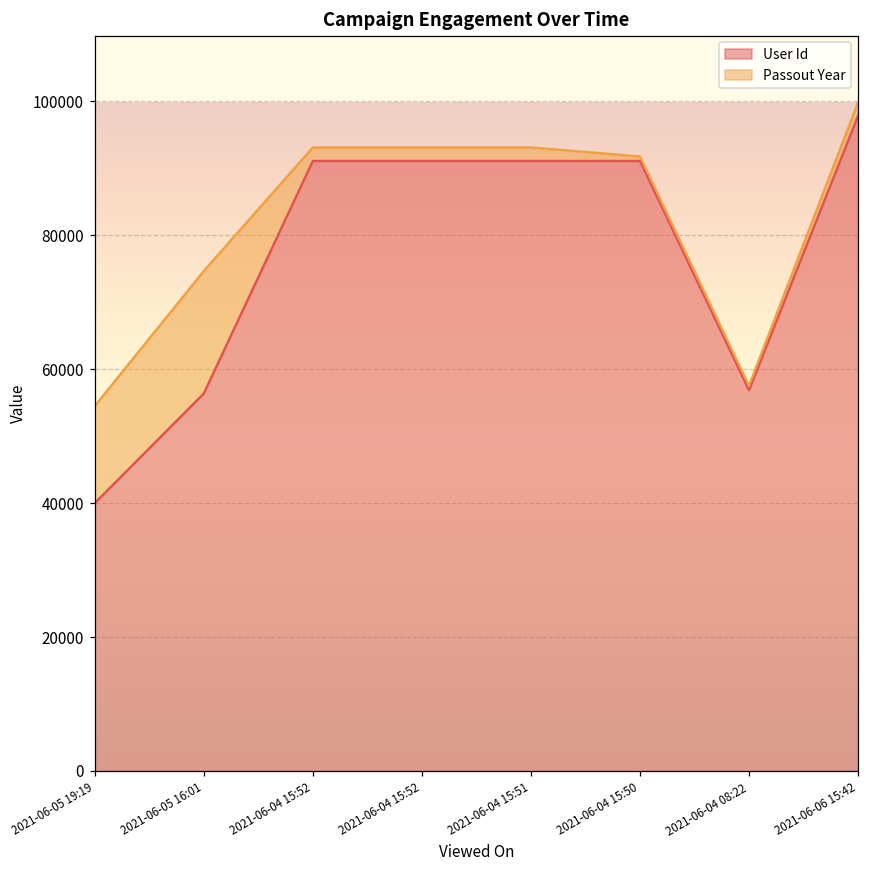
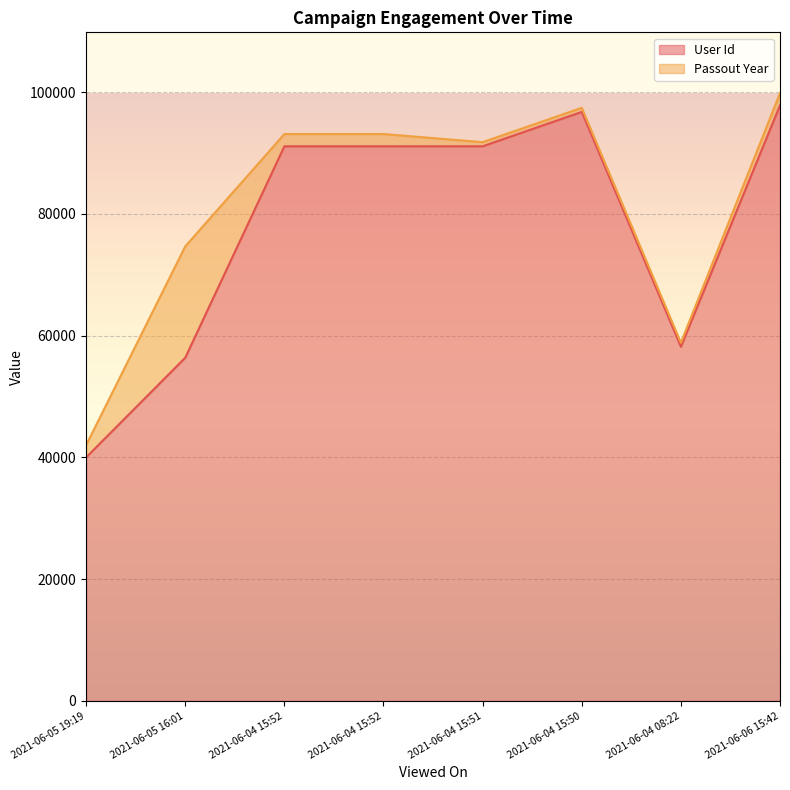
Passout Year, 2021-06-05 19:19: 15000 -> 2000
Passout Year, 2021-06-04 15:51: 2000 -> 1000
User Id, 2021-06-04 15:50: 91000 -> 97000
User Id, 2021-06-04 08:22: 57000 -> 58000
